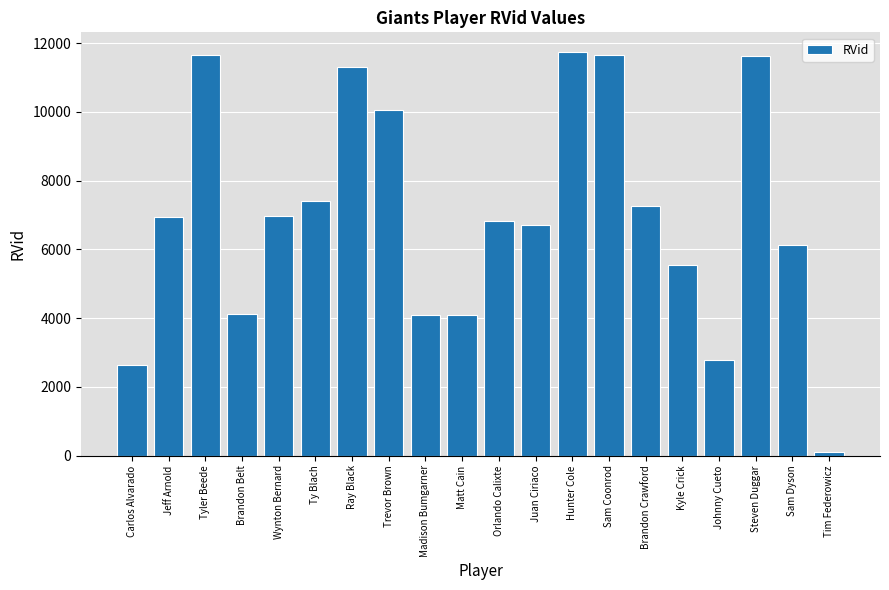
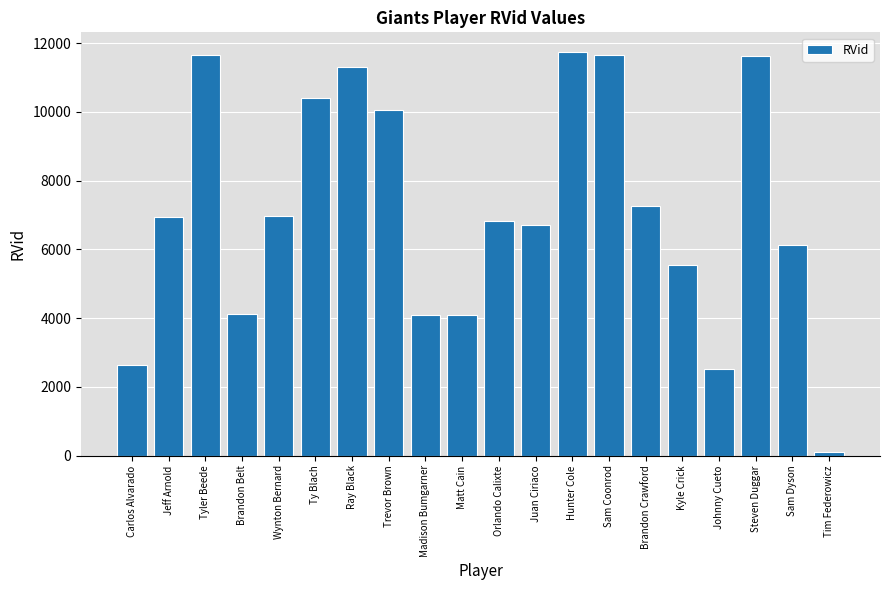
Ty Blach: 7400 -> 10400
Johnny Cueto: 2800 -> 2500
